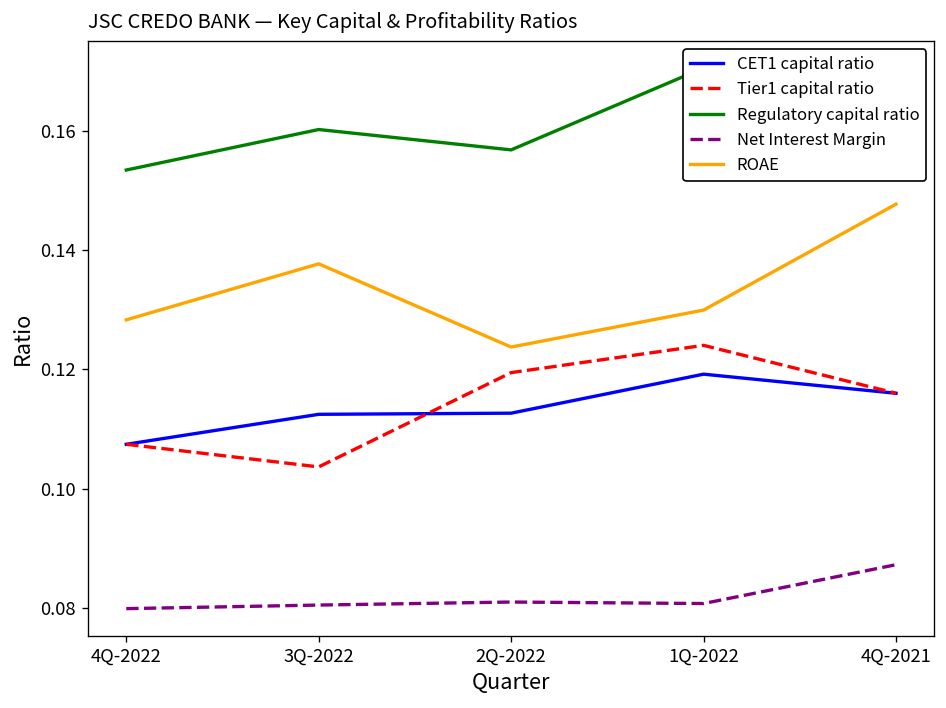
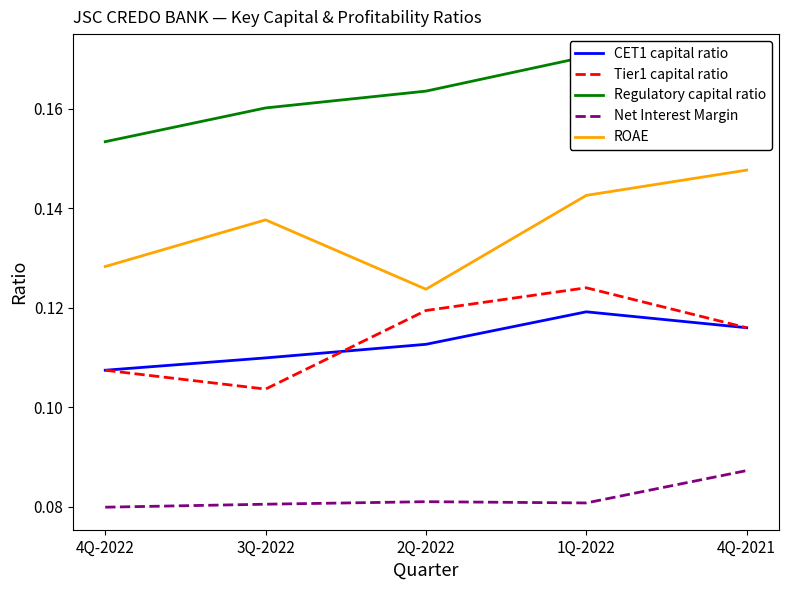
CET1 capital ratio, 3Q-2022: 0.112 -> 0.110
Regulatory capital ratio, 2Q-2022: 0.157 -> 0.164
ROAE, 1Q-2022: 0.130 -> 0.143
